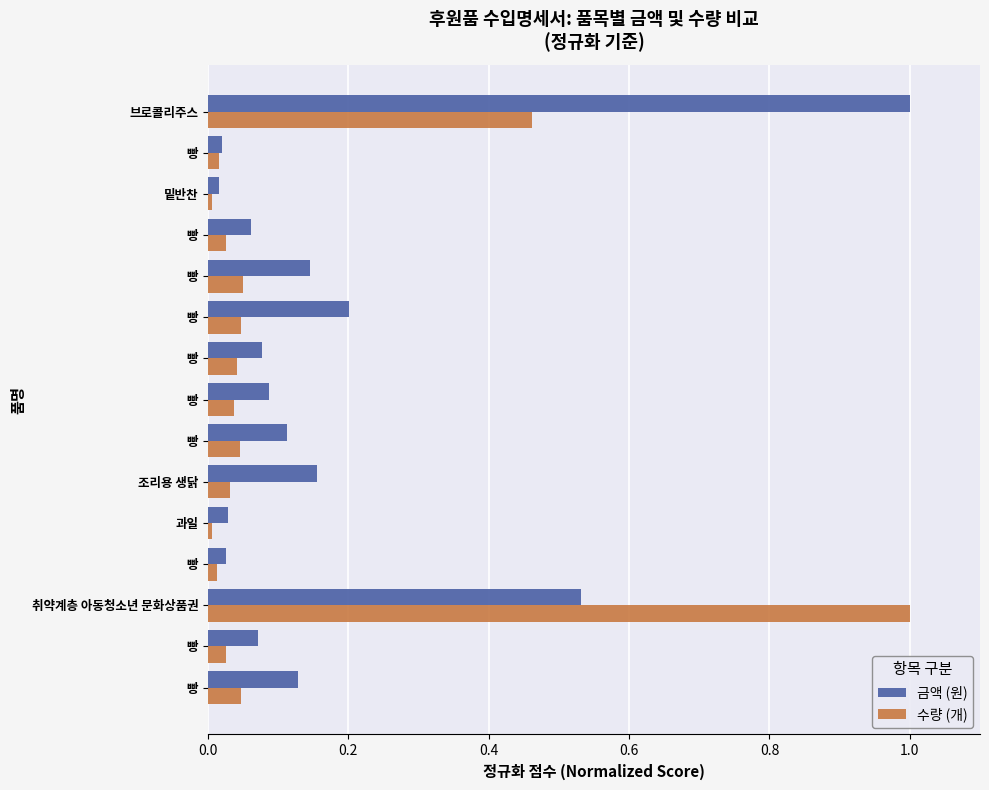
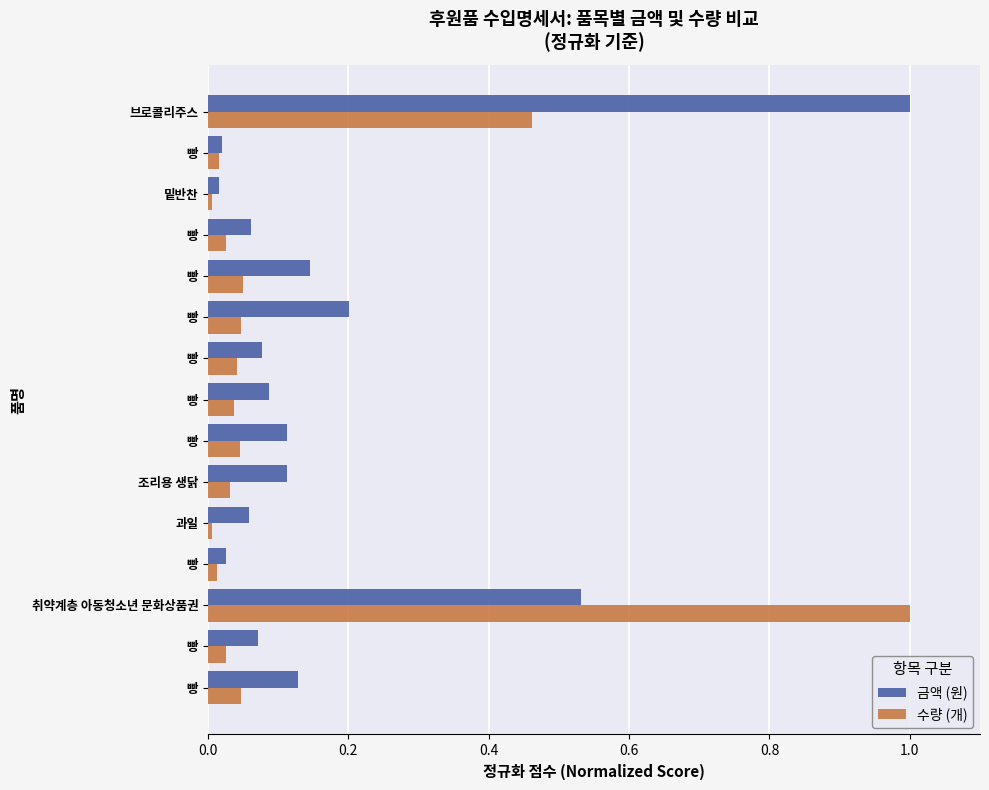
금액 (원), 조리용 생닭: 0.15 -> 0.11
금액 (원), 과일: 0.03 -> 0.06
